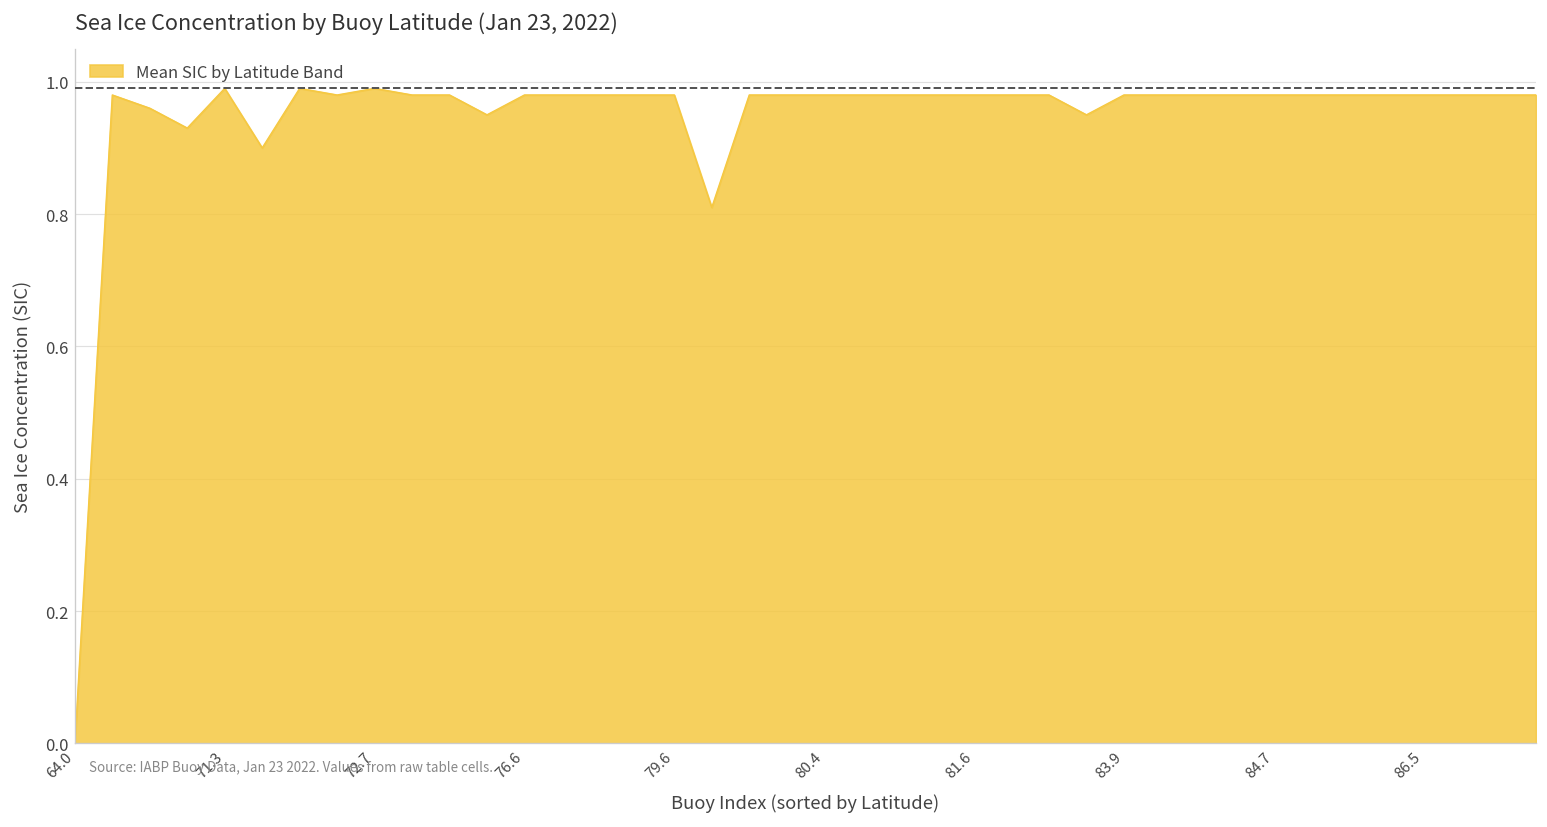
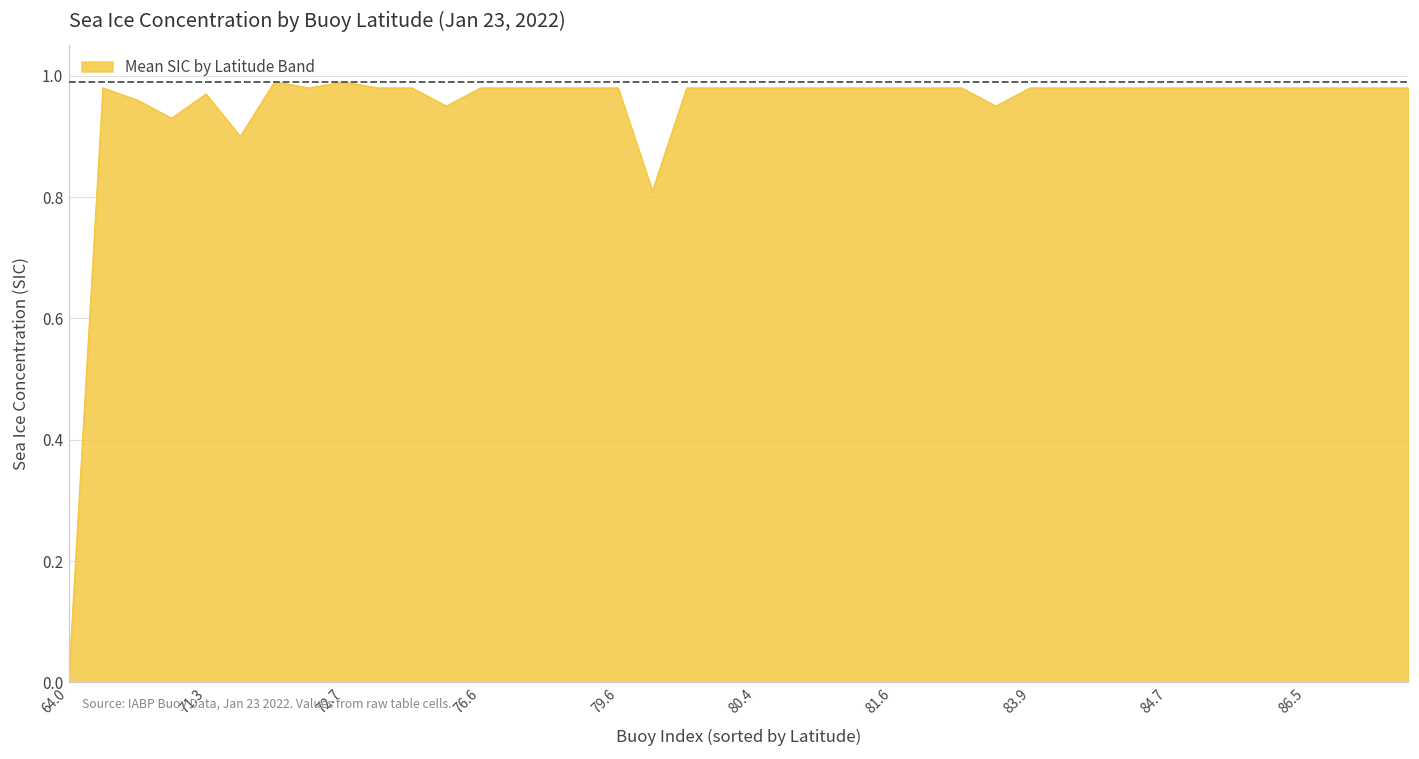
71.3: 0.99 -> 0.97
